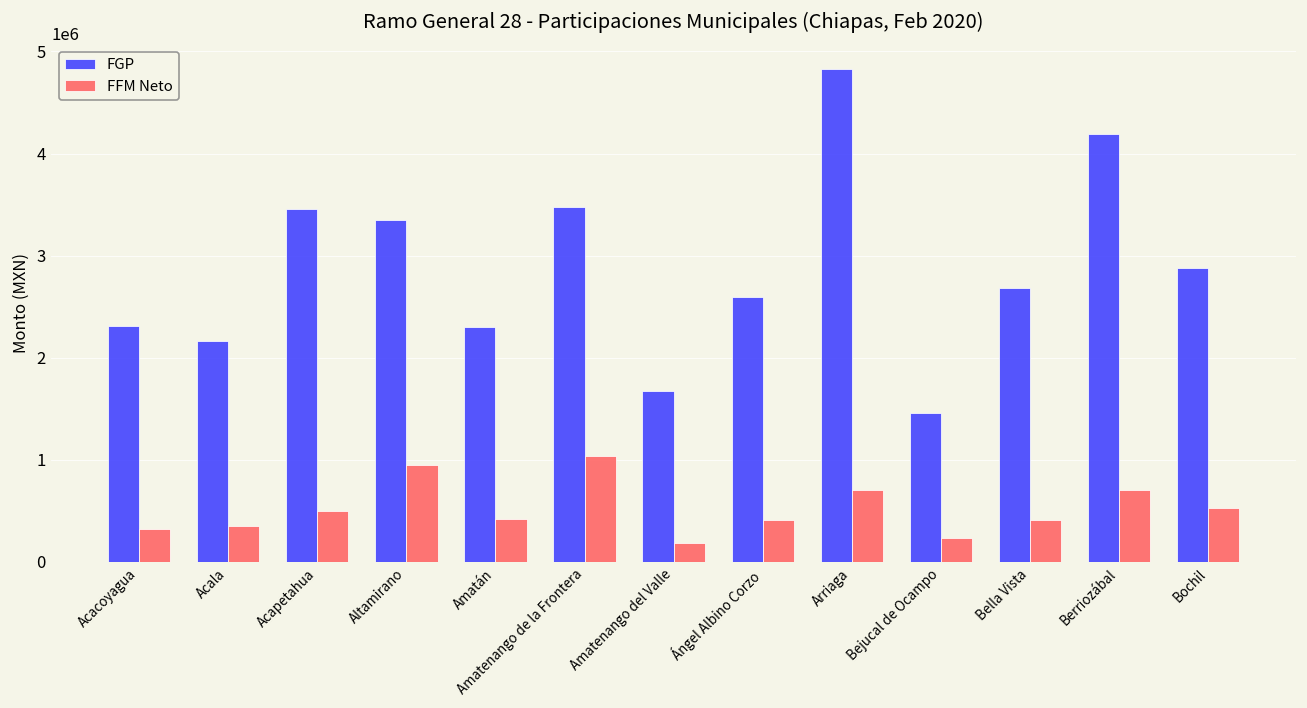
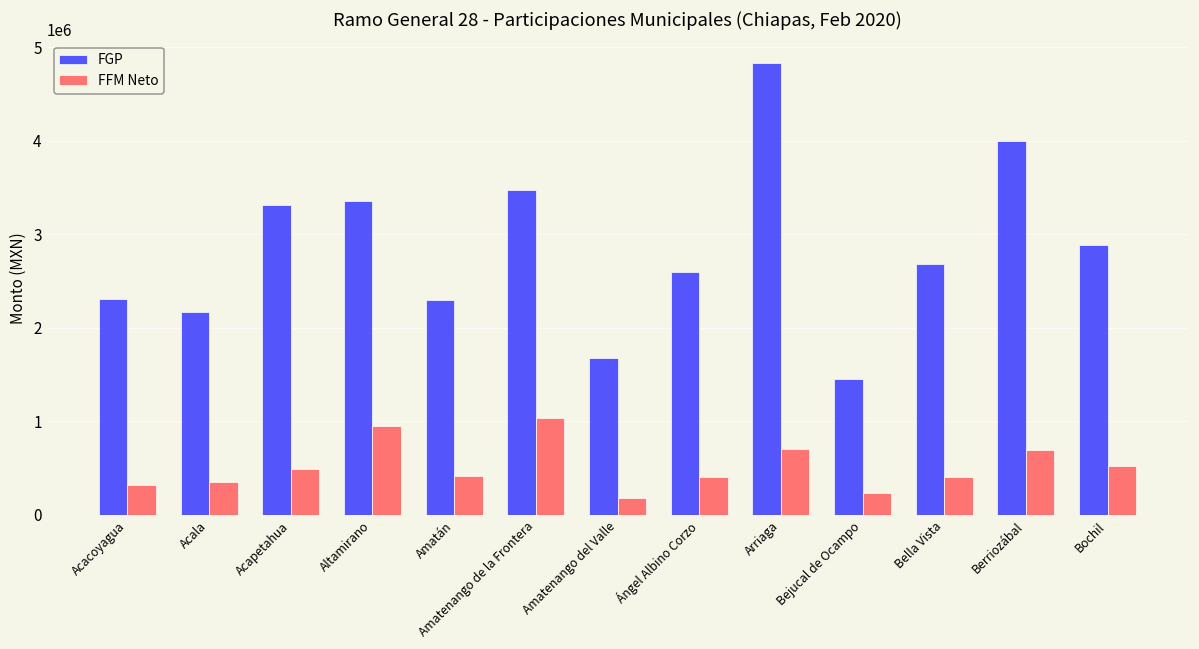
FGP, Acapetahua: 3500000 -> 3300000
FGP, Berriozábal: 4200000 -> 4000000
